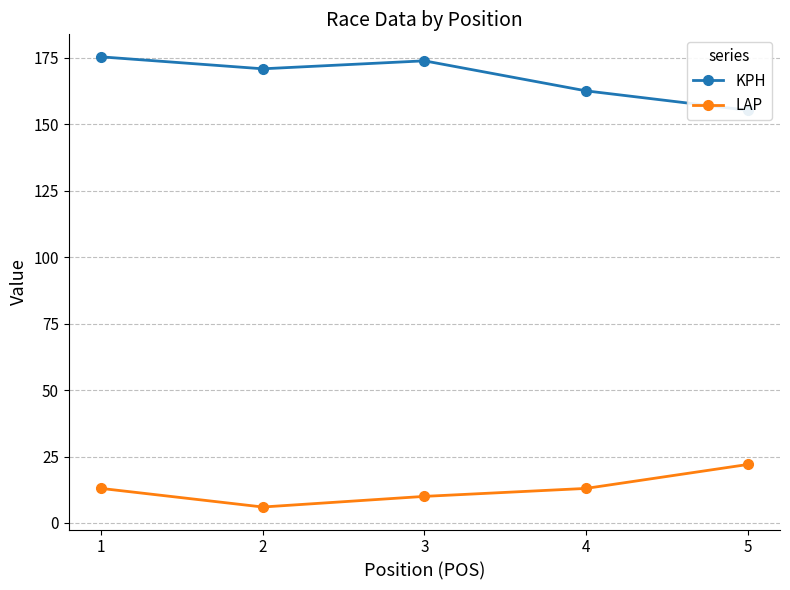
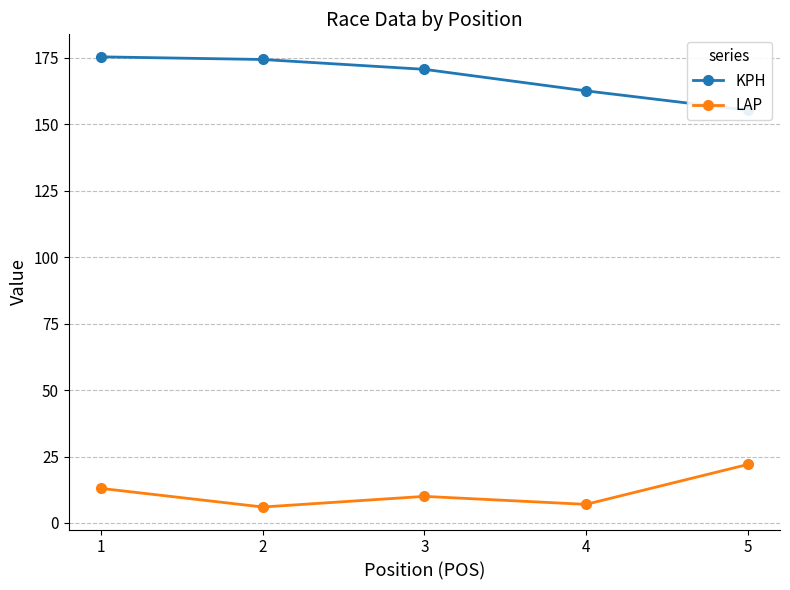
KPH, 2: 171 -> 174
KPH, 3: 174 -> 171
LAP, 4: 13 -> 7
